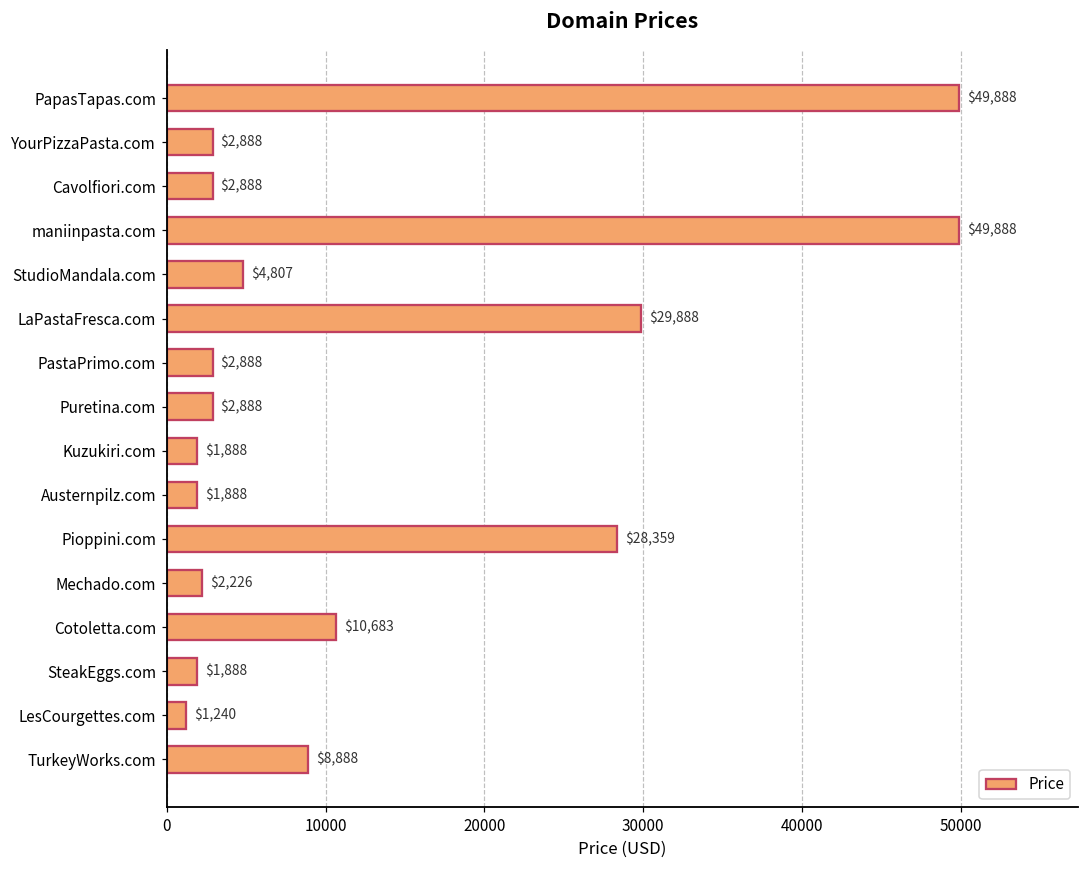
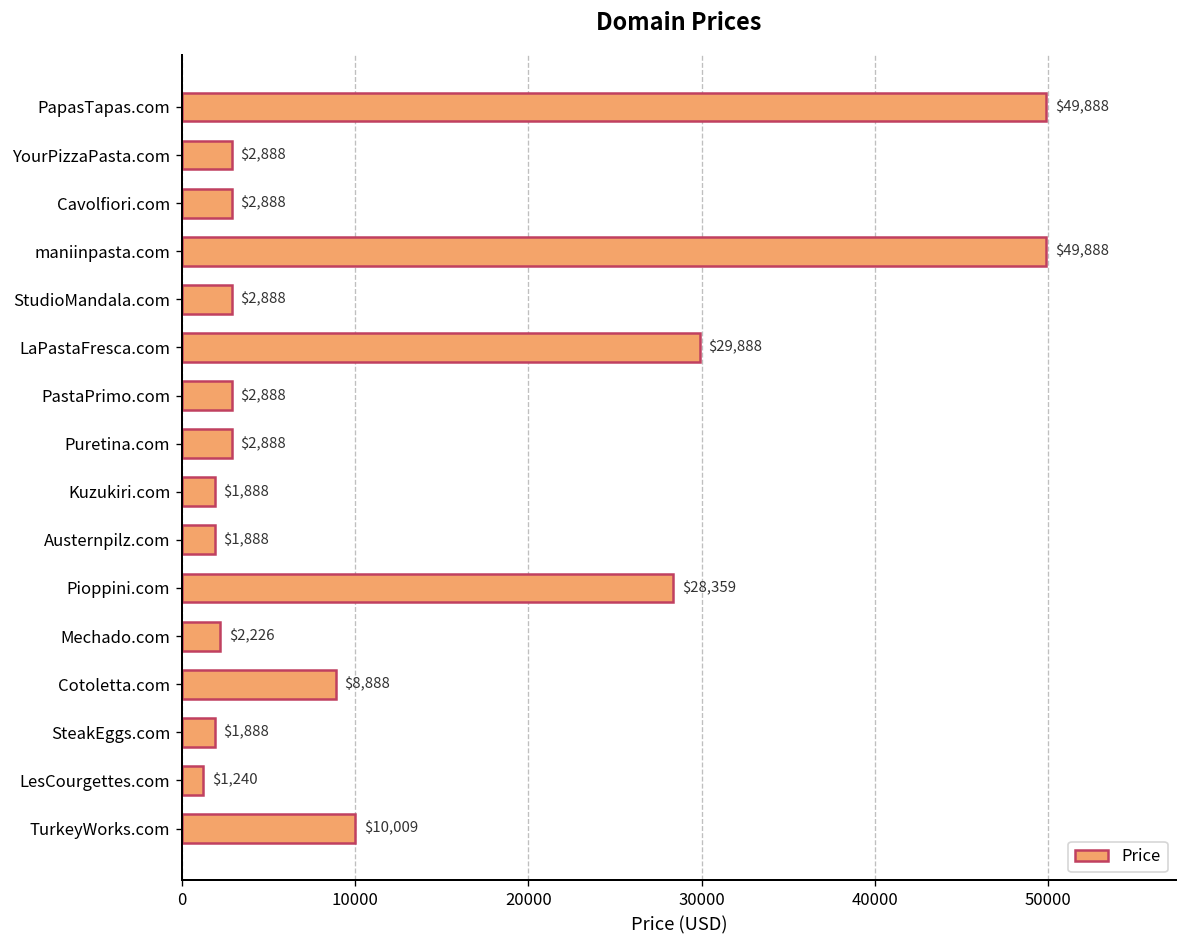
StudioMandala.com: $4,807 -> $2,888
Cotoletta.com: $10,683 -> $8,888
TurkeyWorks.com: $8,888 -> $10,009
